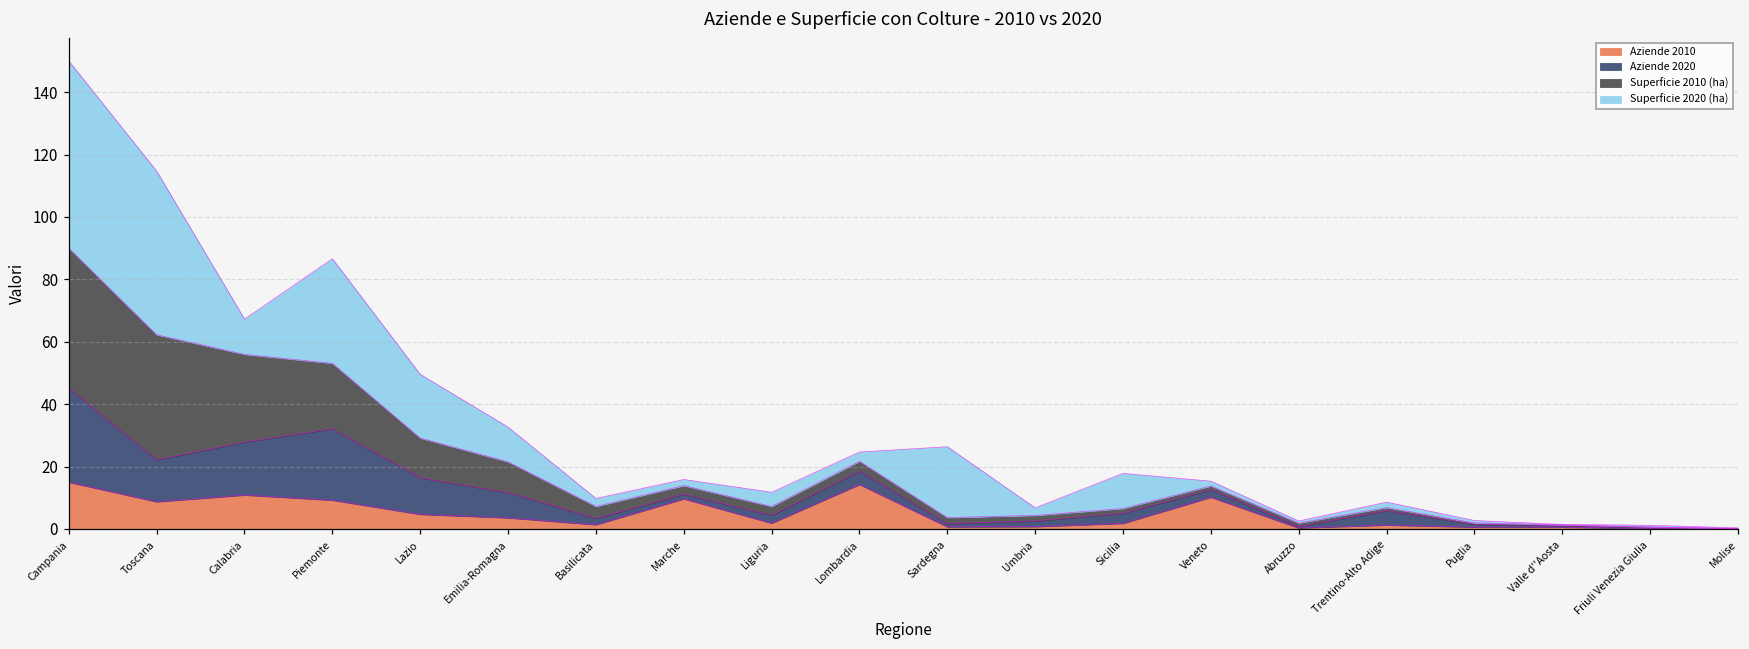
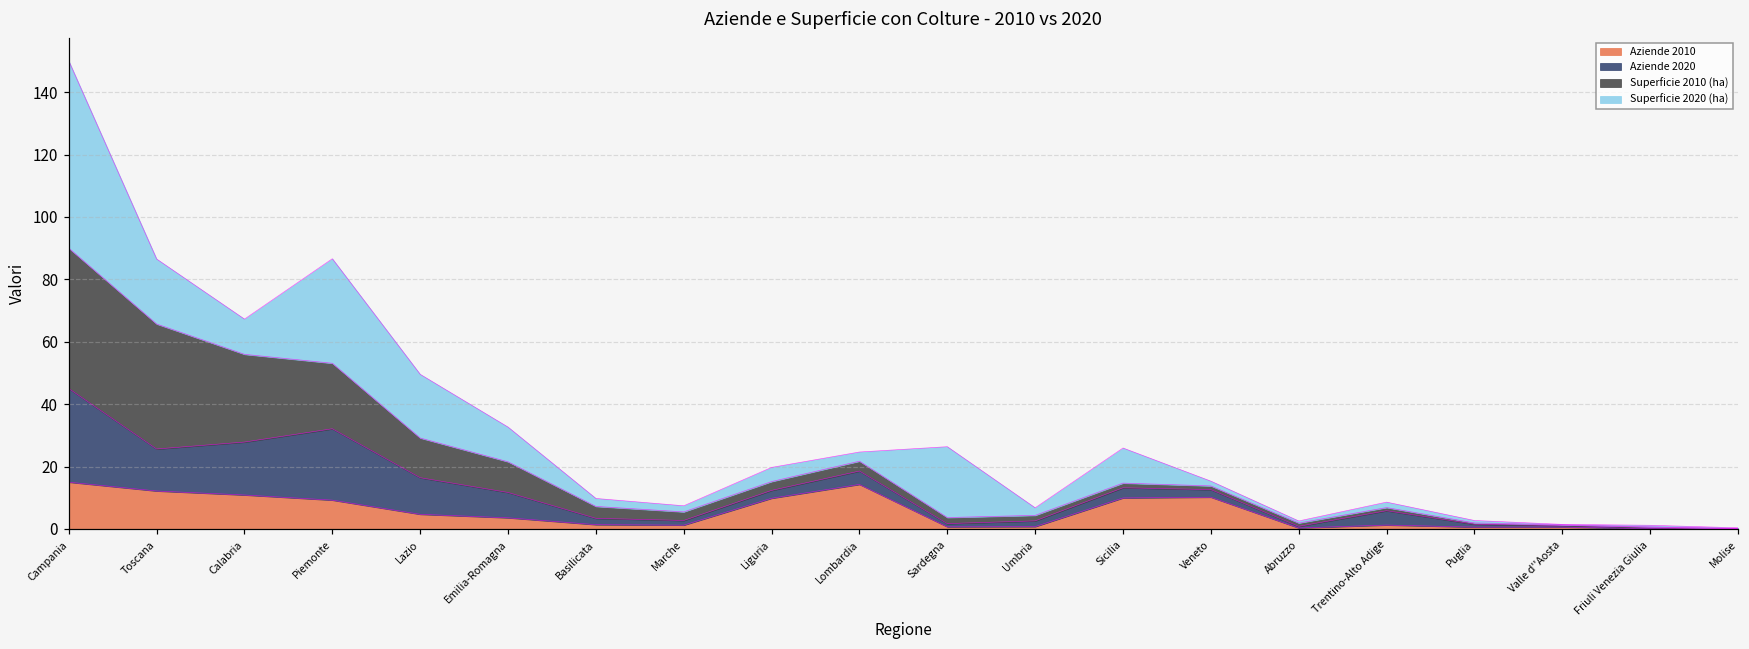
Aziende 2010, Toscana: 9 -> 12
Superficie 2020 (ha), Toscana: 52 -> 21
Aziende 2010, Marche: 10 -> 1
Aziende 2010, Liguria: 2 -> 10
Aziende 2010, Sicilia: 2 -> 10
